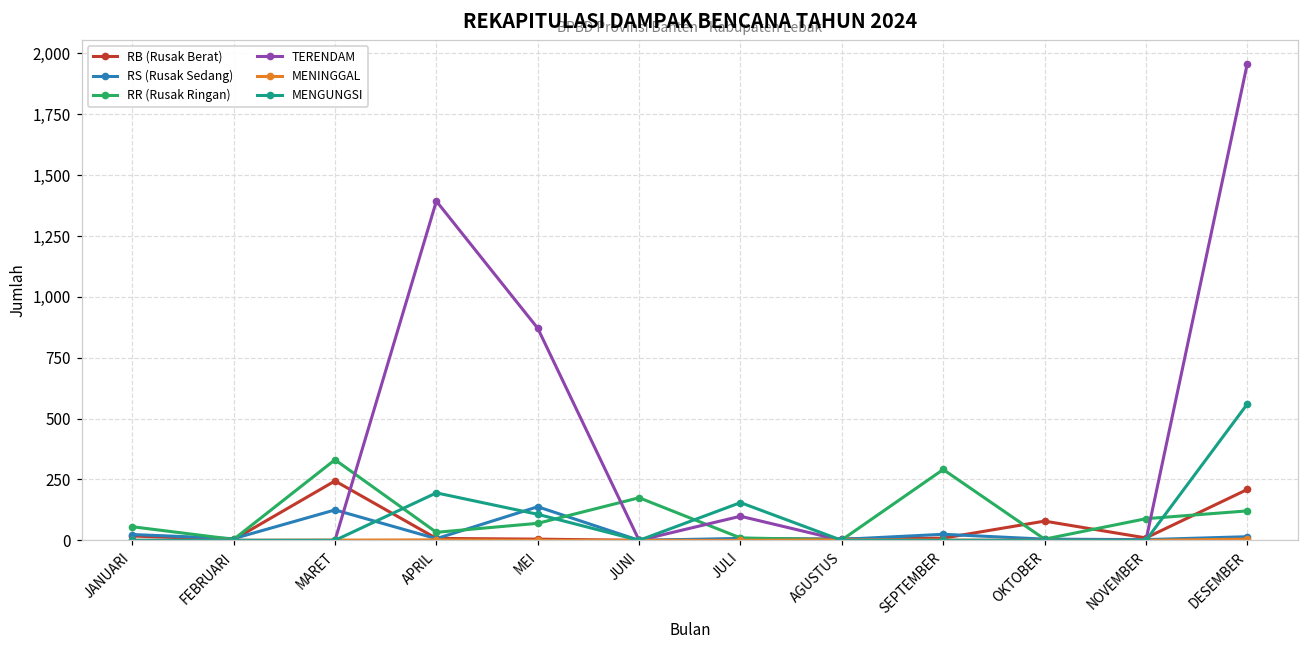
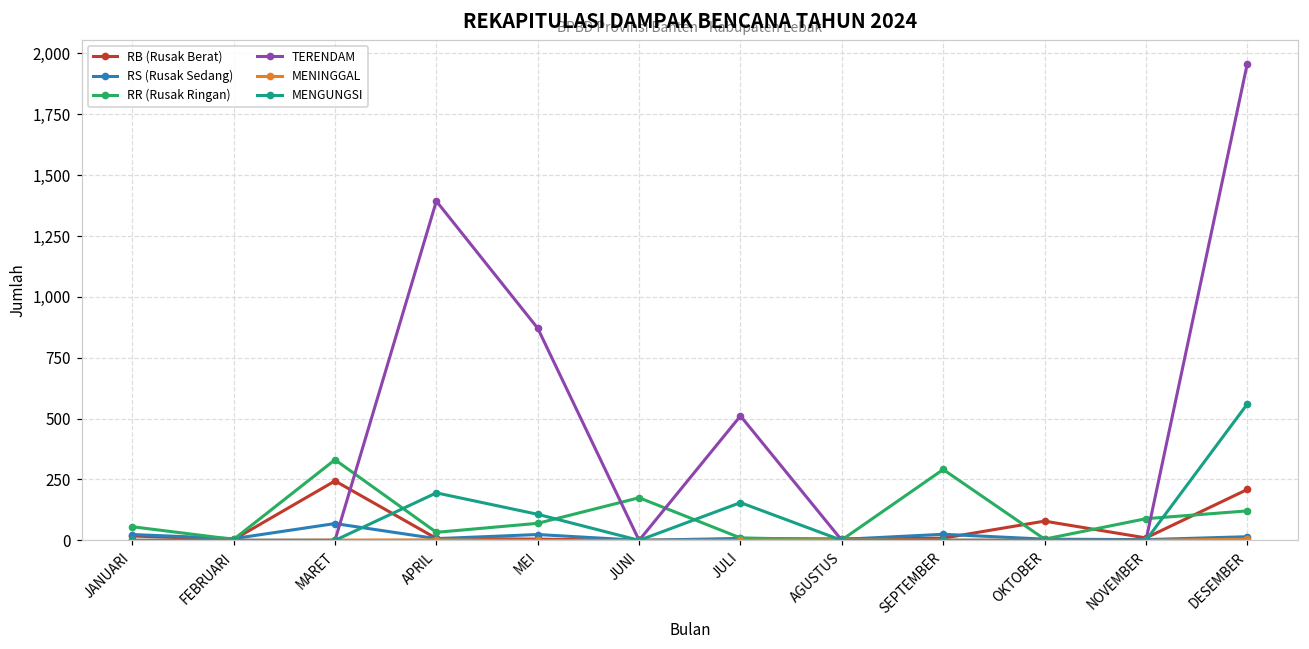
RS (Rusak Sedang), MARET: 130 -> 70
RS (Rusak Sedang), MEI: 140 -> 20
TERENDAM, JULI: 100 -> 510
